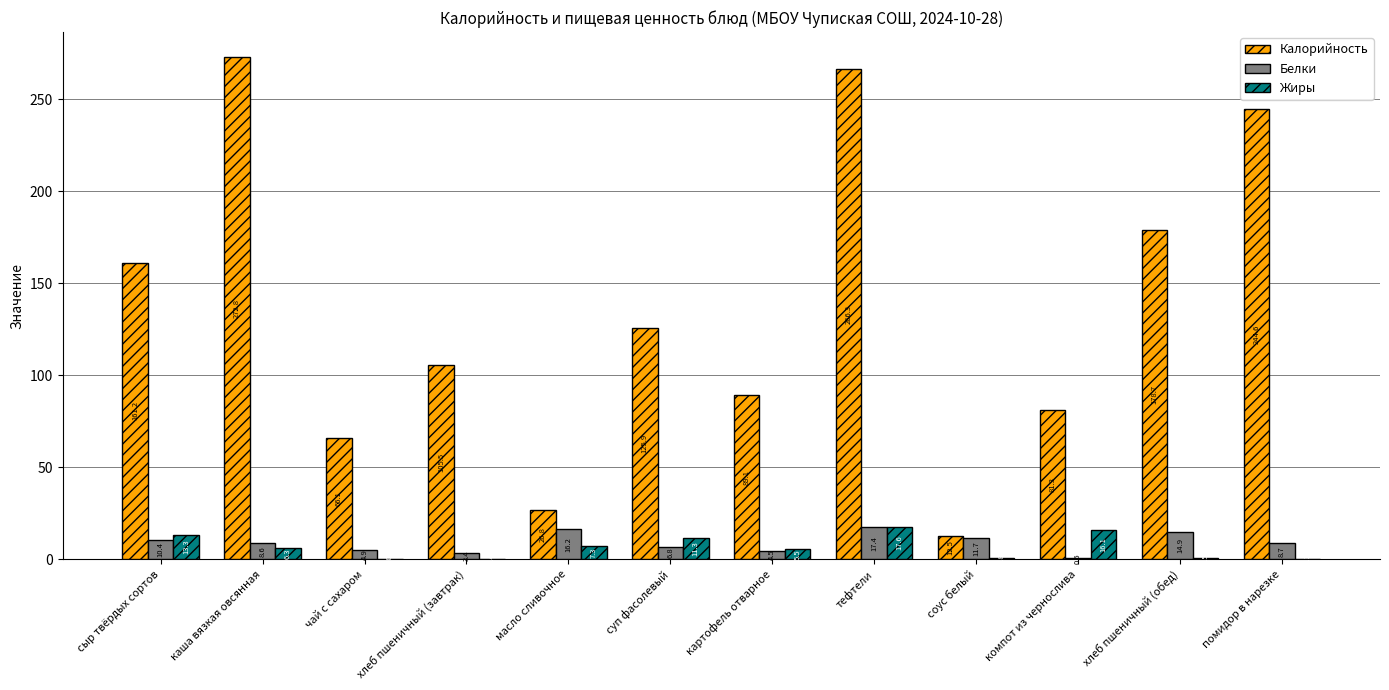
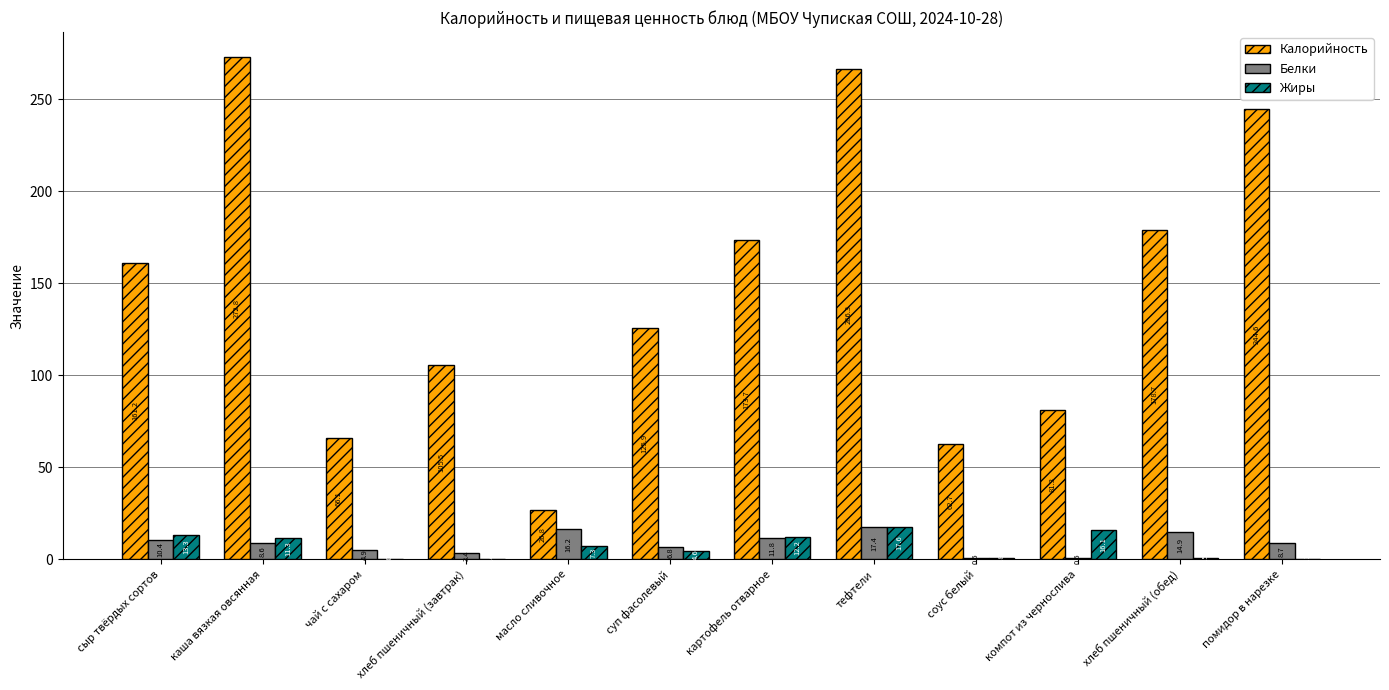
Жиры, каша вязкая овсянная: 6.3 -> 11.3
Жиры, суп фасолевый: 11.3 -> 4.6
Калорийность, картофель отварное: 89.1 -> 173.7
Белки, картофель отварное: 4.5 -> 11.8
Жиры, картофель отварное: 5.5 -> 12.2
Калорийность, соус белый: 12.5 -> 62.7
Белки, соус белый: 11.7 -> 0.5
